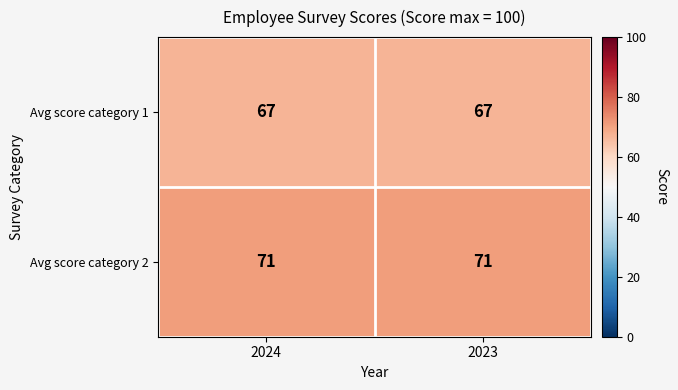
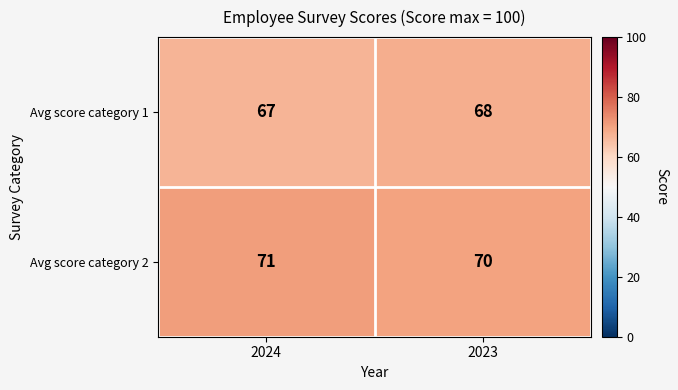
Avg score category 1, 2023: 67 -> 68
Avg score category 2, 2023: 71 -> 70
